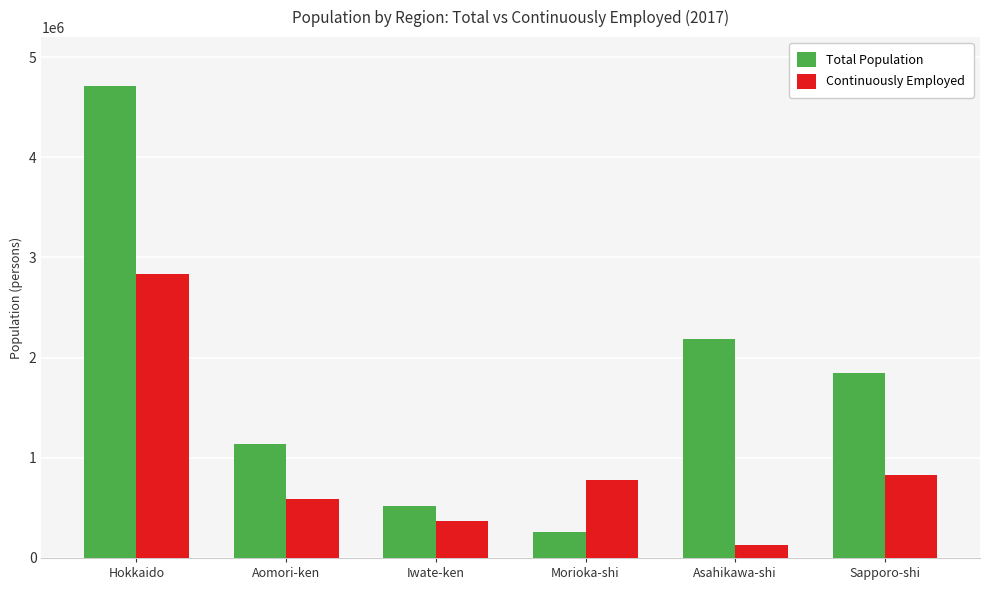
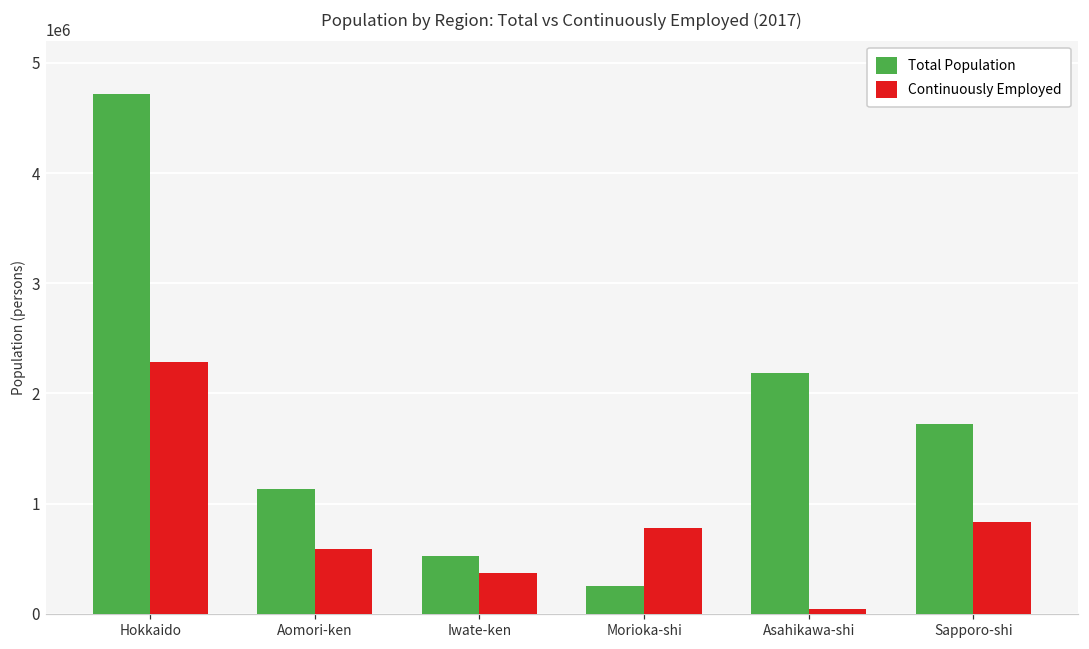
Continuously Employed, Hokkaido: 2840000 -> 2280000
Continuously Employed, Asahikawa-shi: 130000 -> 40000
Total Population, Sapporo-shi: 1850000 -> 1720000
